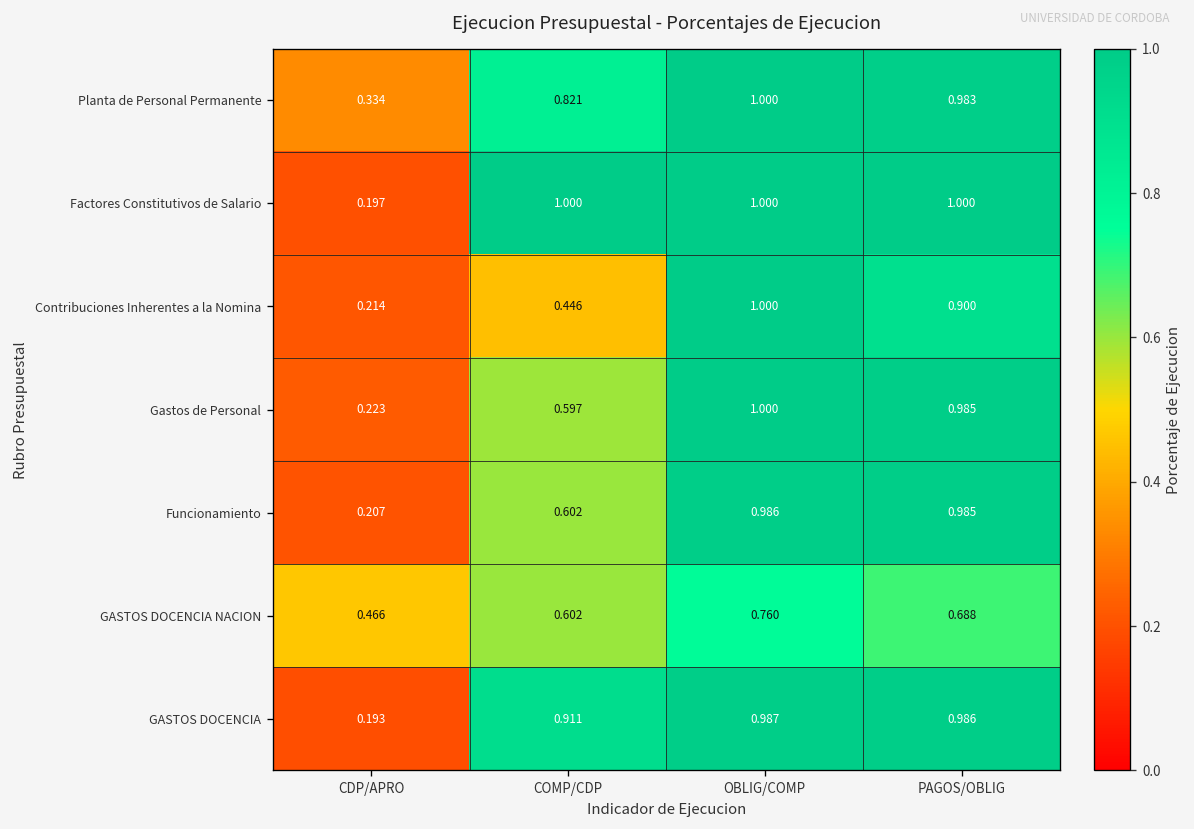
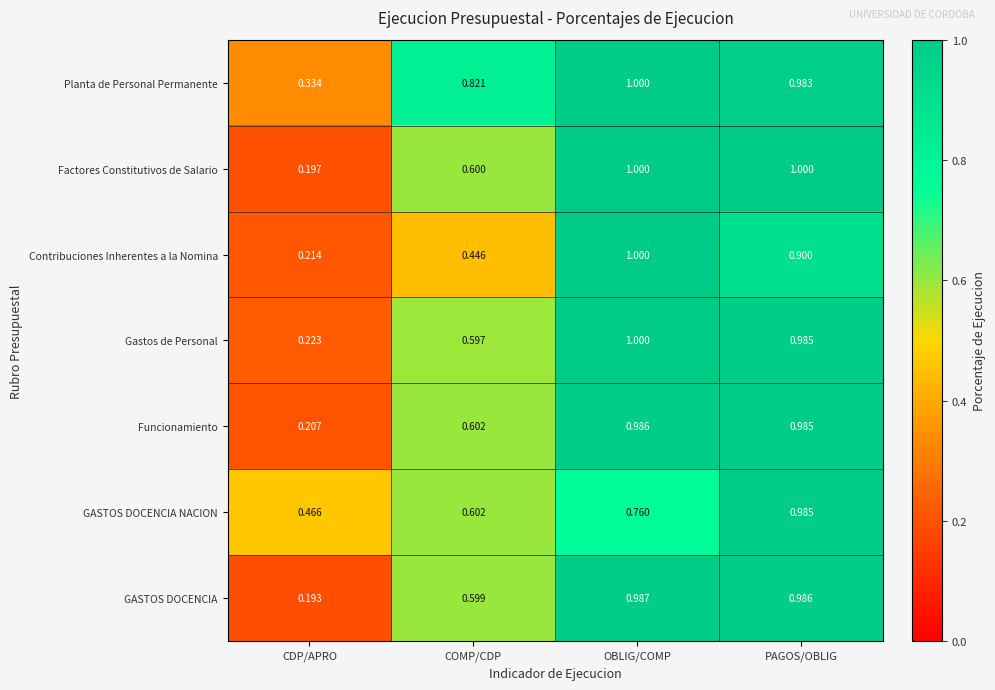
Factores Constitutivos de Salario, COMP/CDP: 1.000 -> 0.600
GASTOS DOCENCIA NACION, PAGOS/OBLIG: 0.688 -> 0.985
GASTOS DOCENCIA, COMP/CDP: 0.911 -> 0.599
